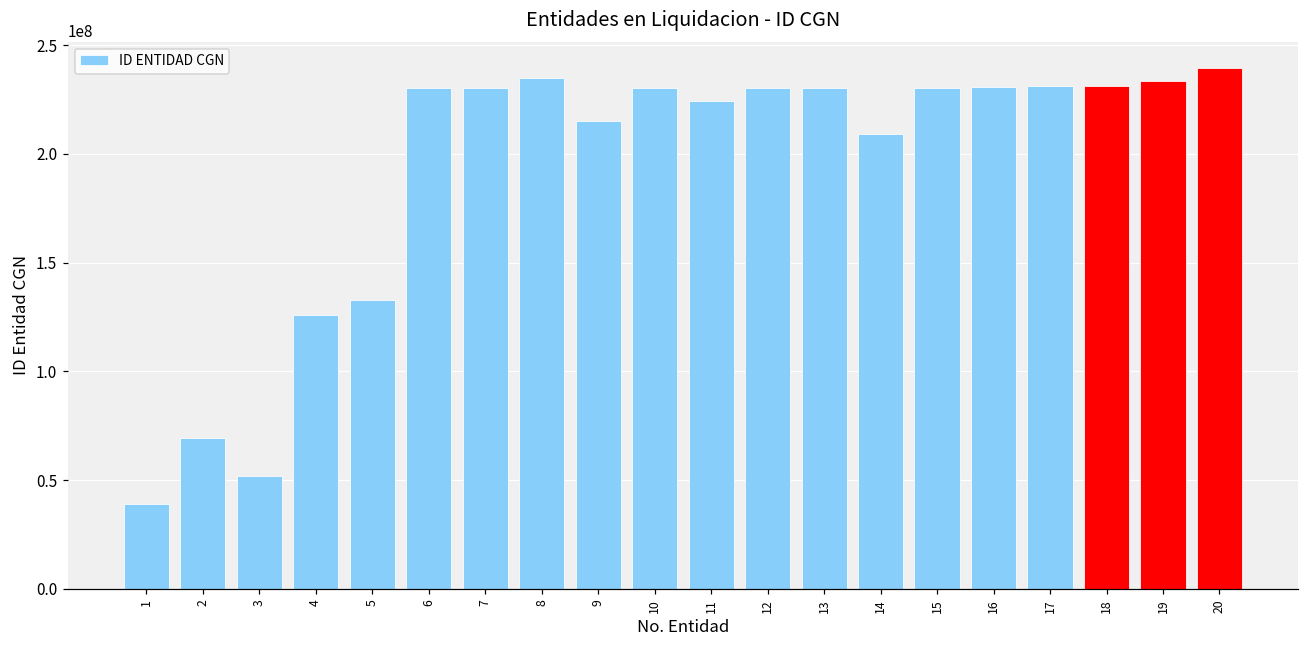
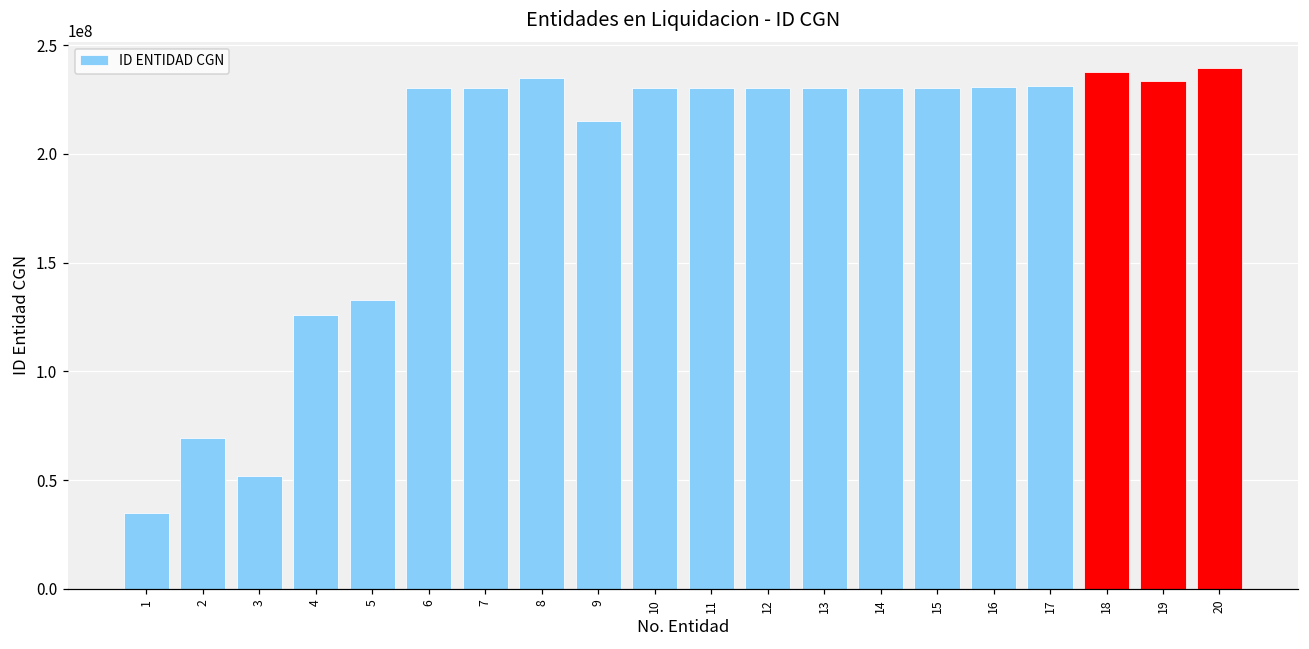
1: 39000000 -> 35000000
11: 224000000 -> 230000000
14: 209000000 -> 230000000
18: 231000000 -> 237000000
